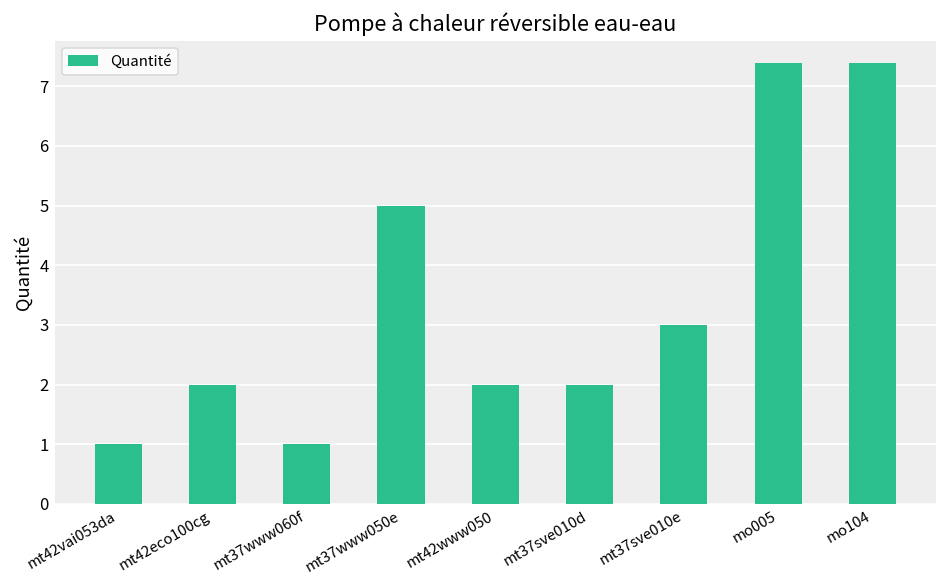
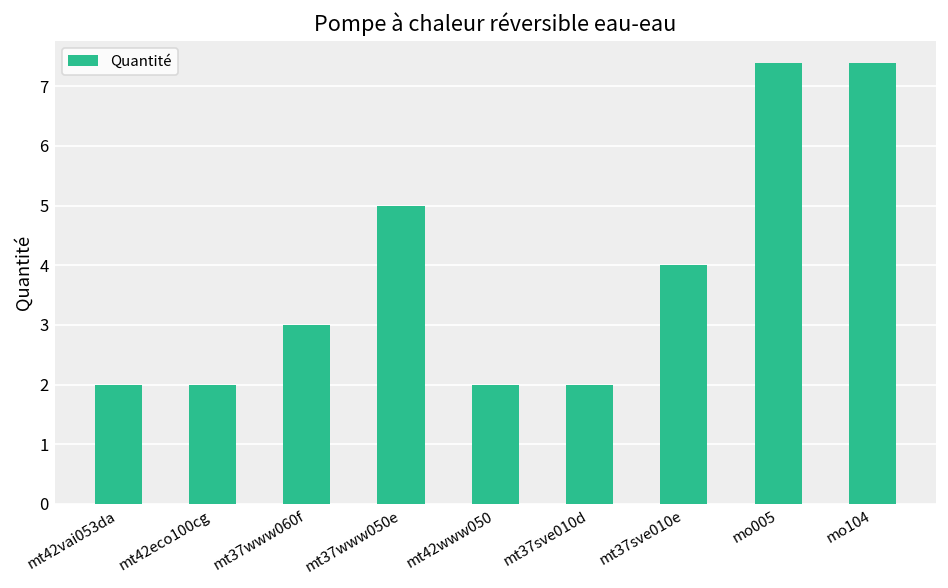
mt42vai053da: 1 -> 2
mt37www060f: 1 -> 3
mt37sve010e: 3 -> 4
